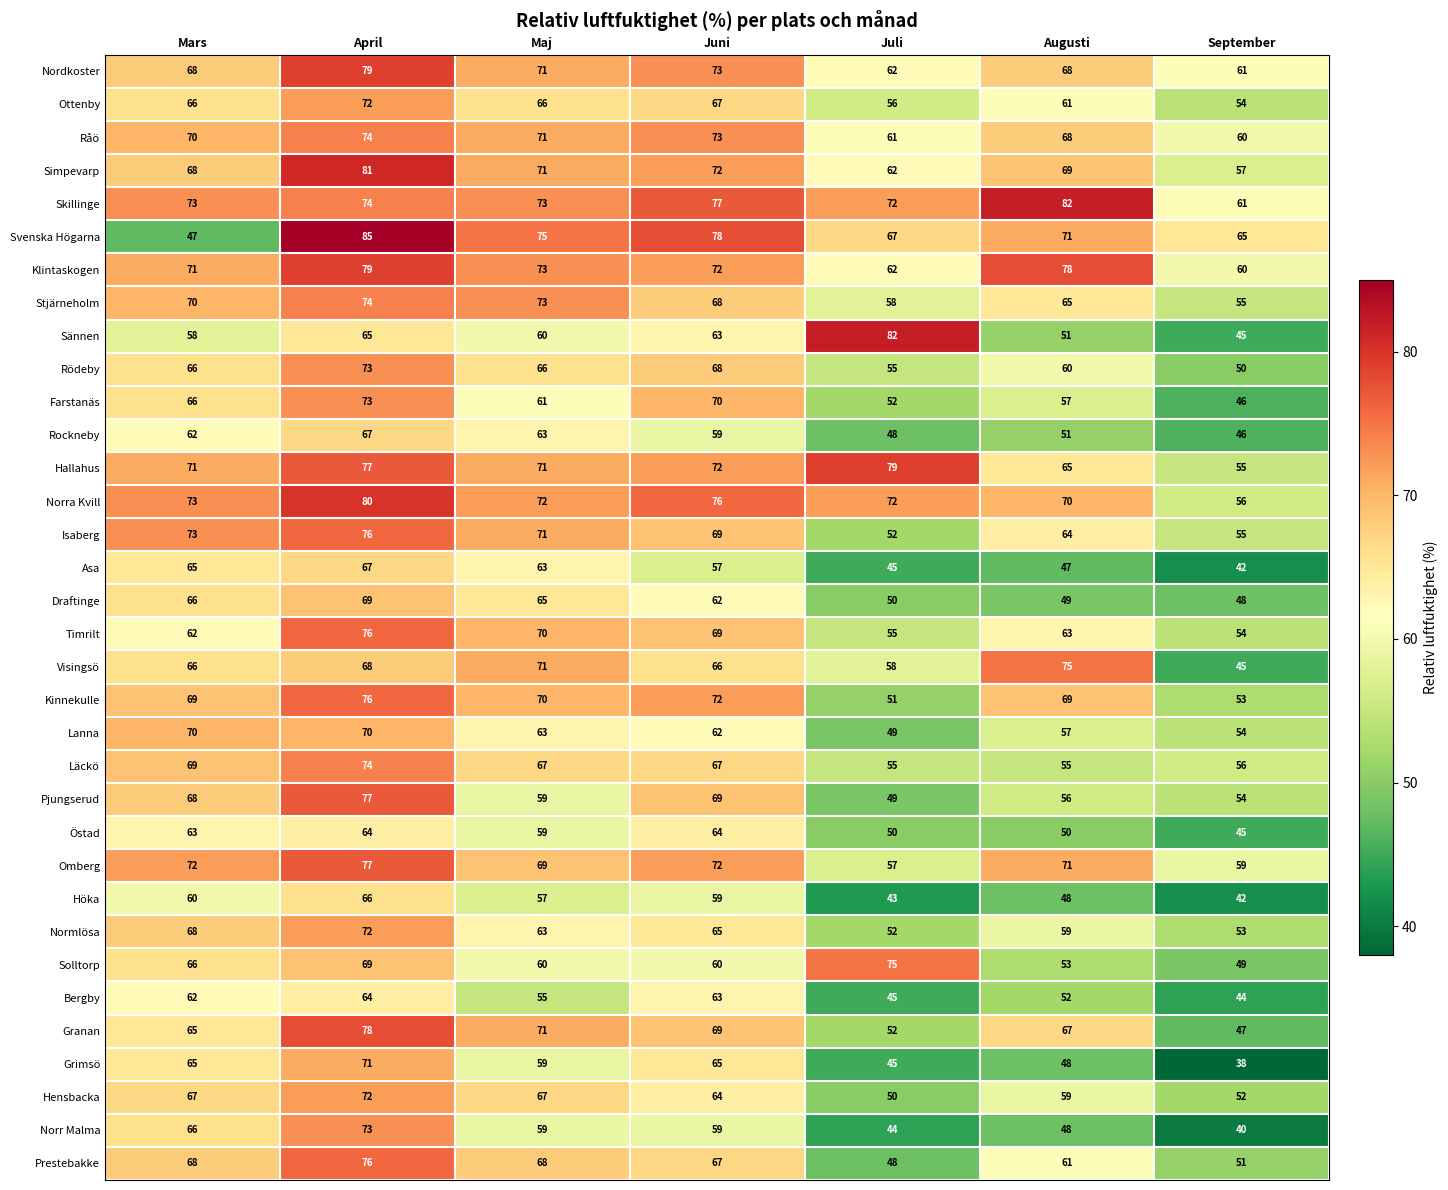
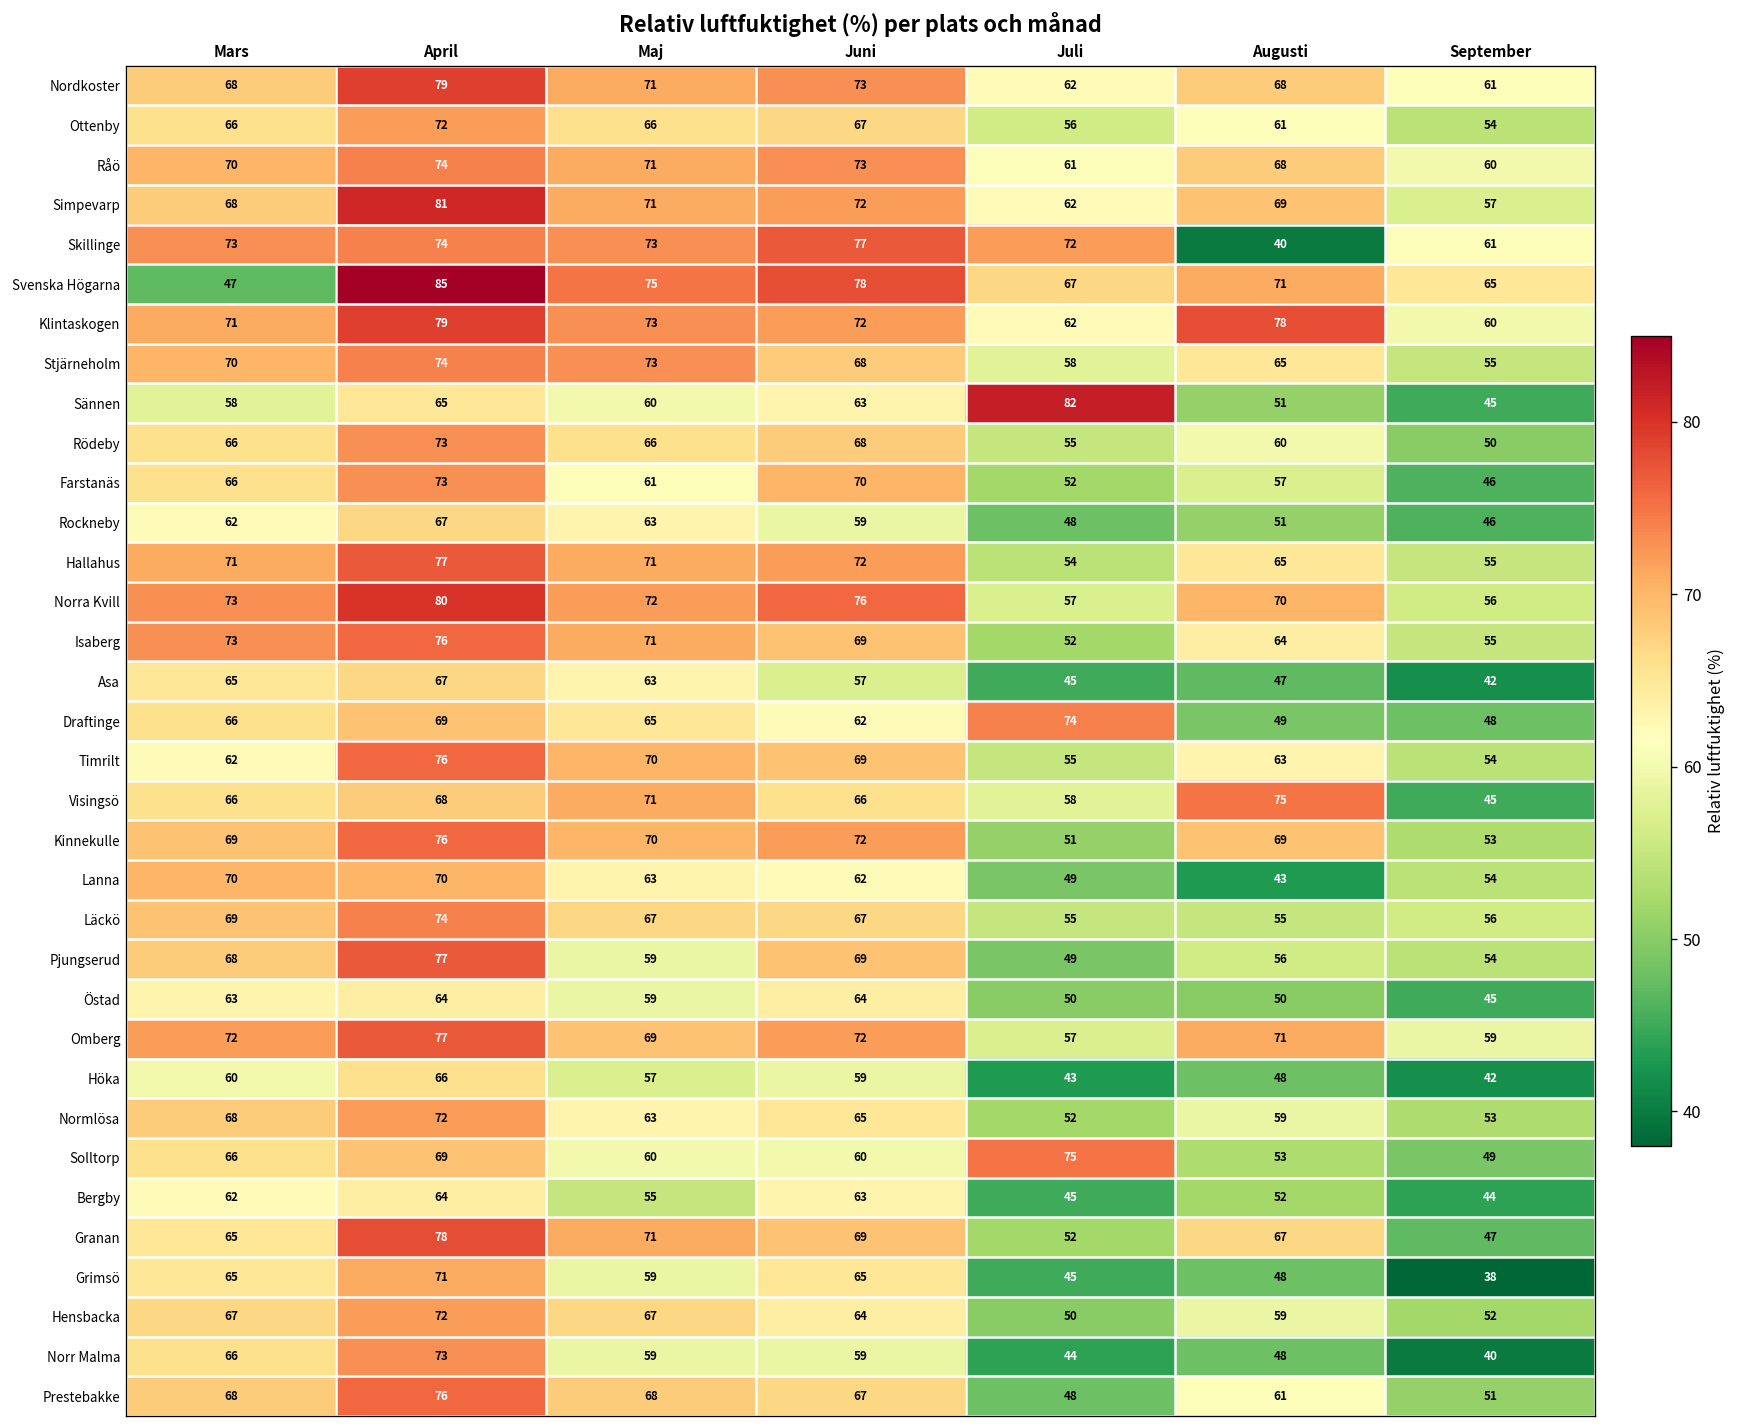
Skillinge, Augusti: 82 -> 40
Hallahus, Juli: 79 -> 54
Norra Kvill, Juli: 72 -> 57
Draftinge, Juli: 50 -> 74
Lanna, Augusti: 57 -> 43
